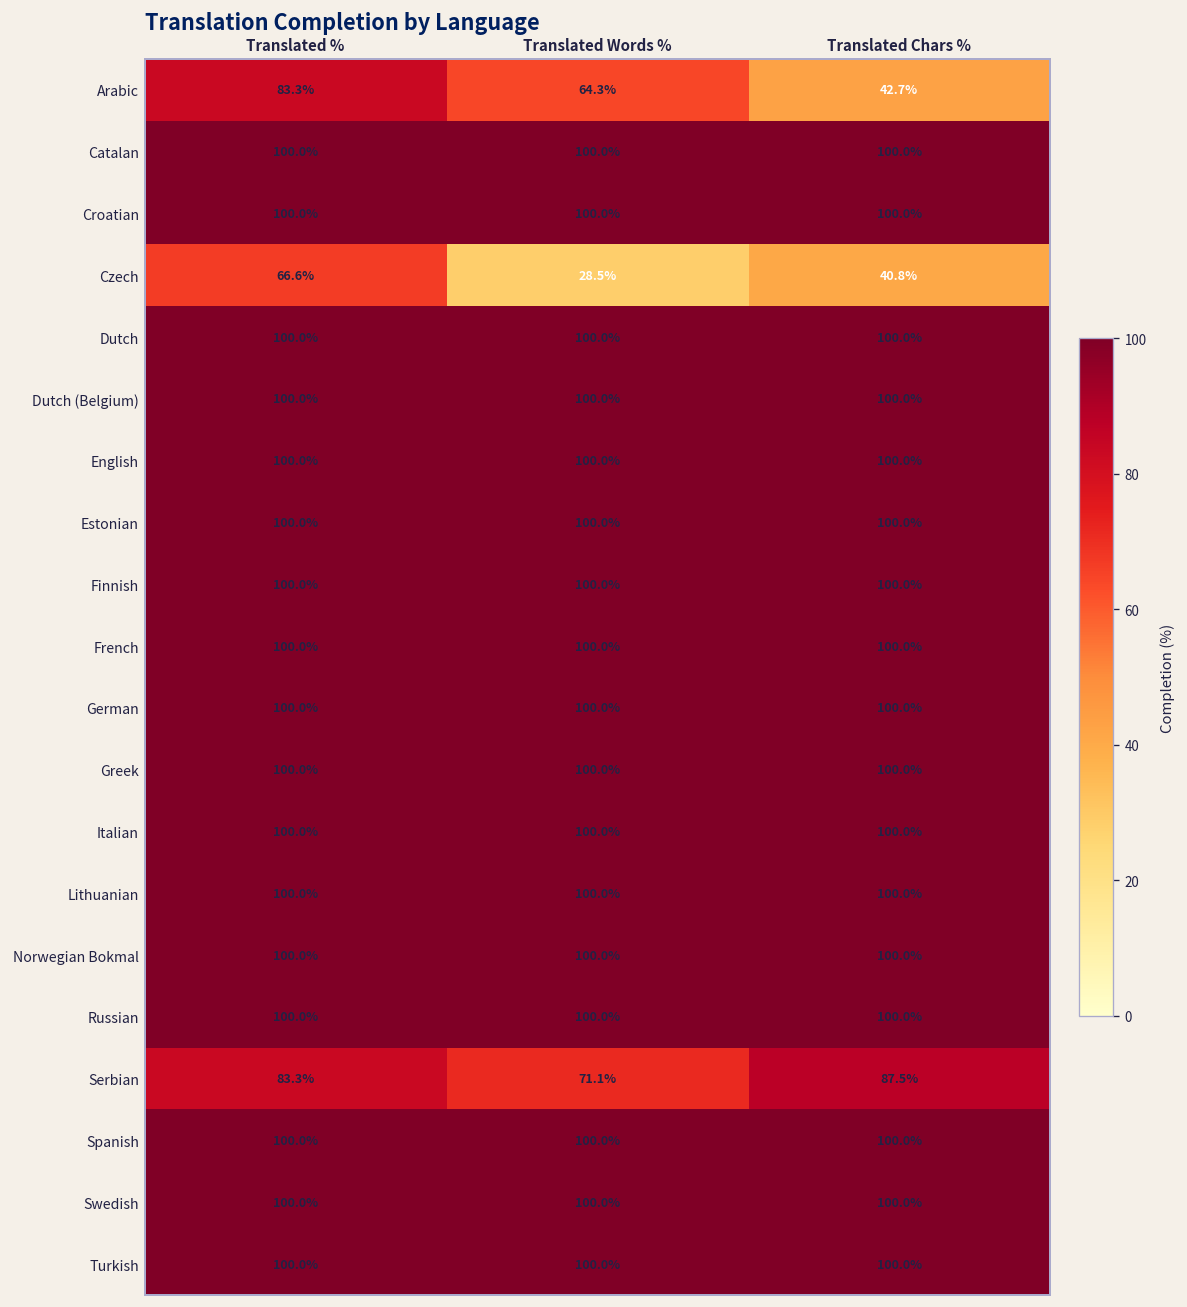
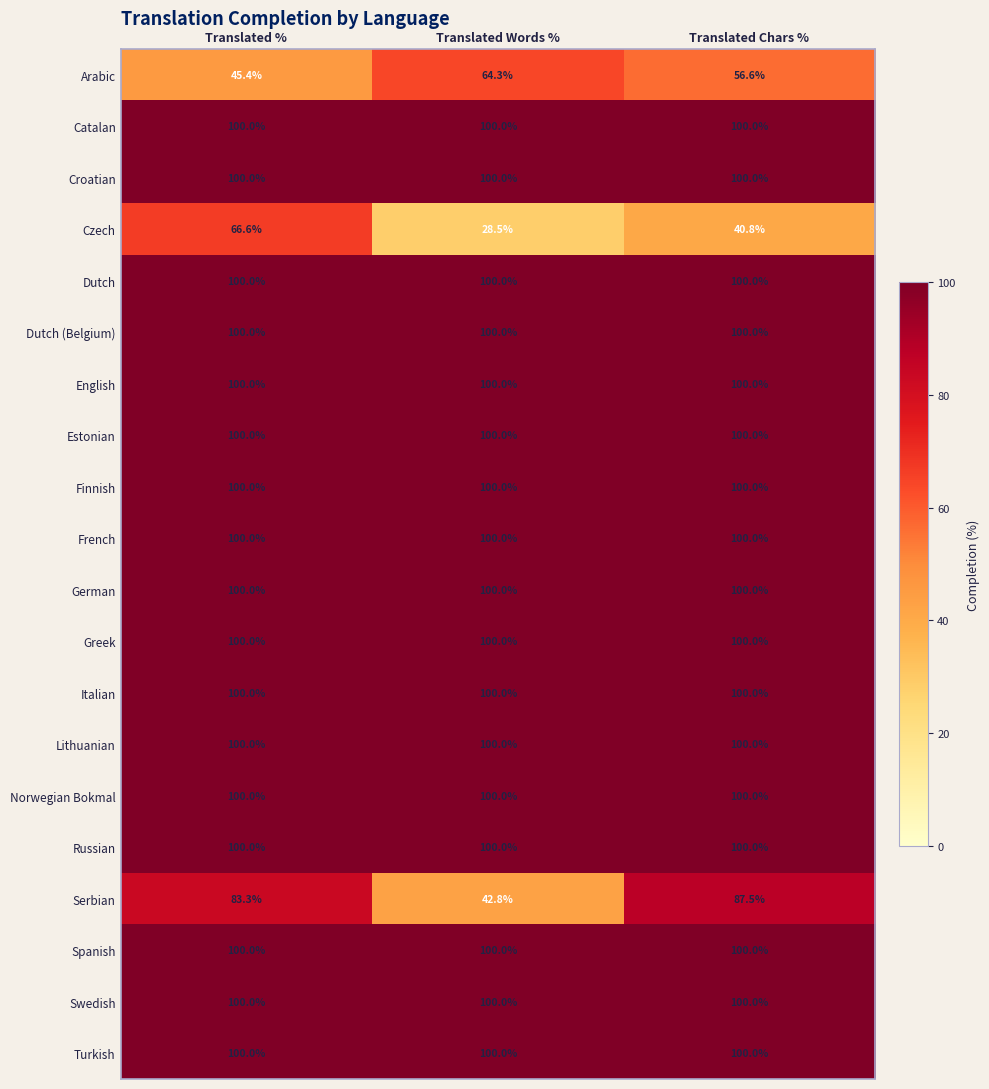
Arabic, Translated %: 83.3% -> 45.4%
Arabic, Translated Chars %: 42.7% -> 56.6%
Serbian, Translated Words %: 71.1% -> 42.8%
